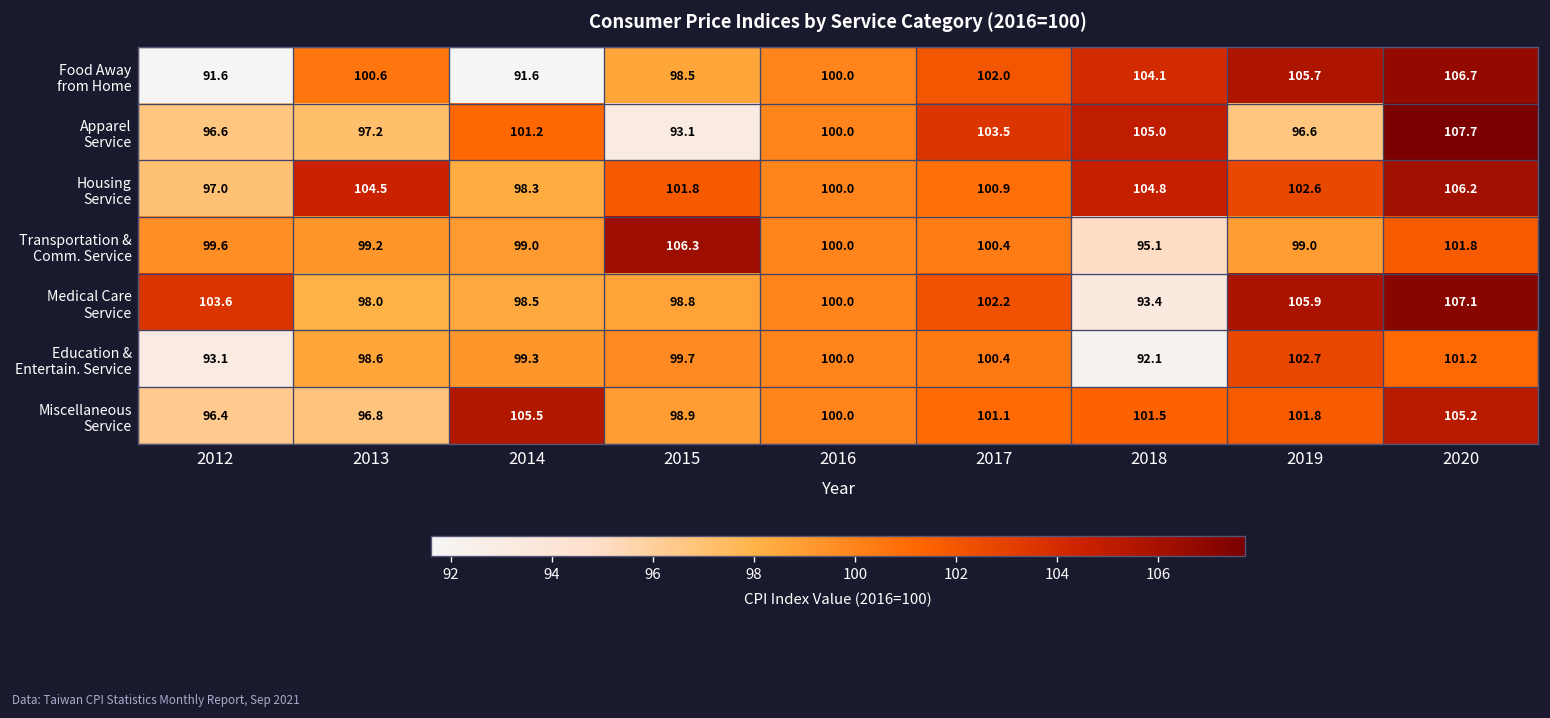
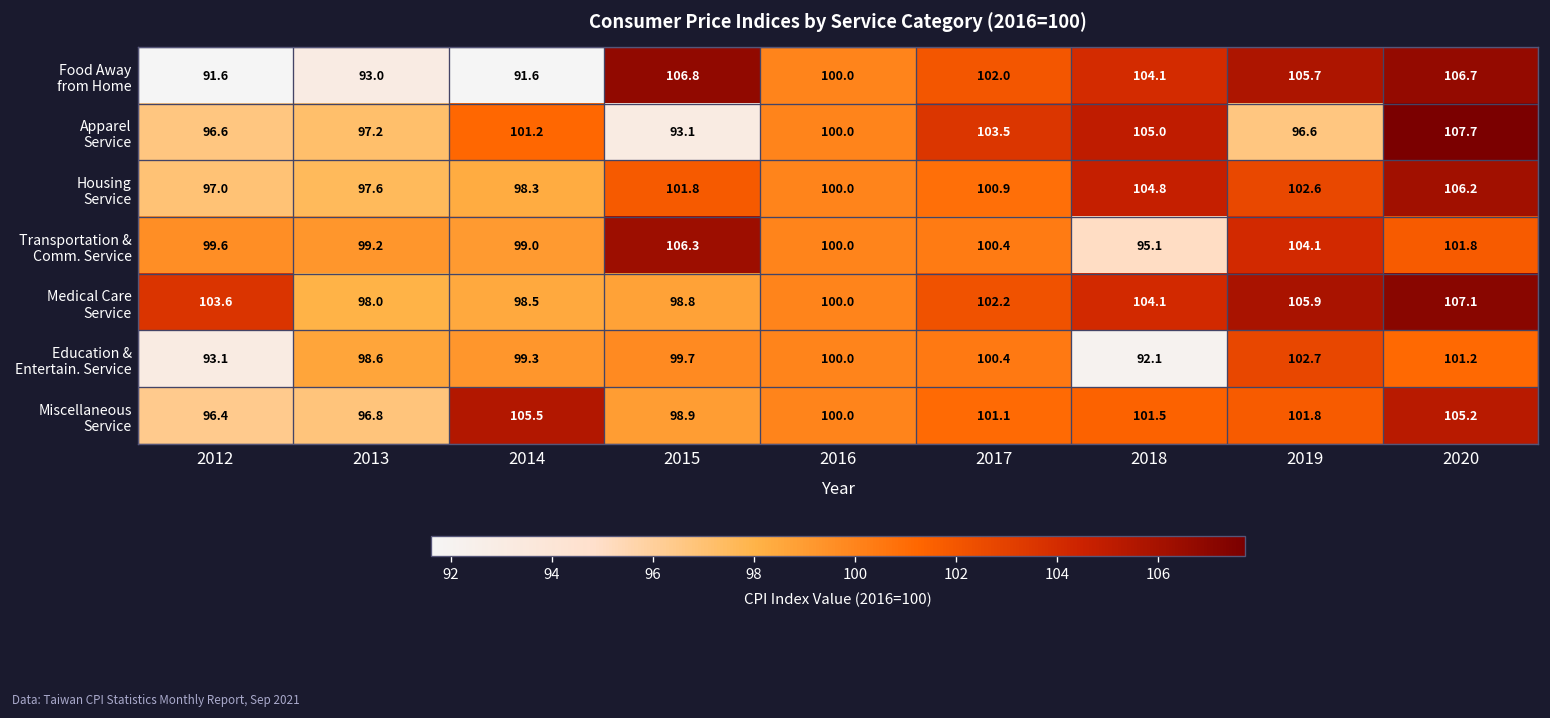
Food Away from Home, 2013: 100.6 -> 93.0
Food Away from Home, 2015: 98.5 -> 106.8
Housing Service, 2013: 104.5 -> 97.6
Transportation & Comm. Service, 2019: 99.0 -> 104.1
Medical Care Service, 2018: 93.4 -> 104.1
